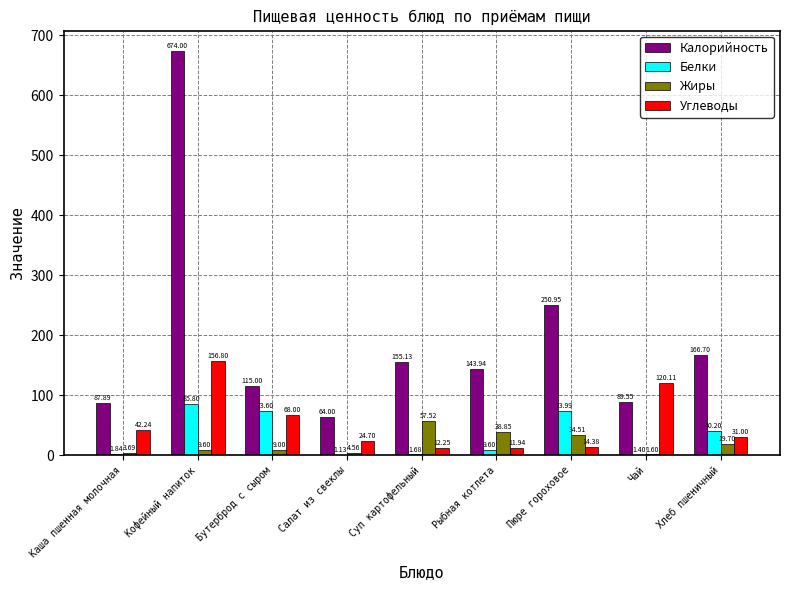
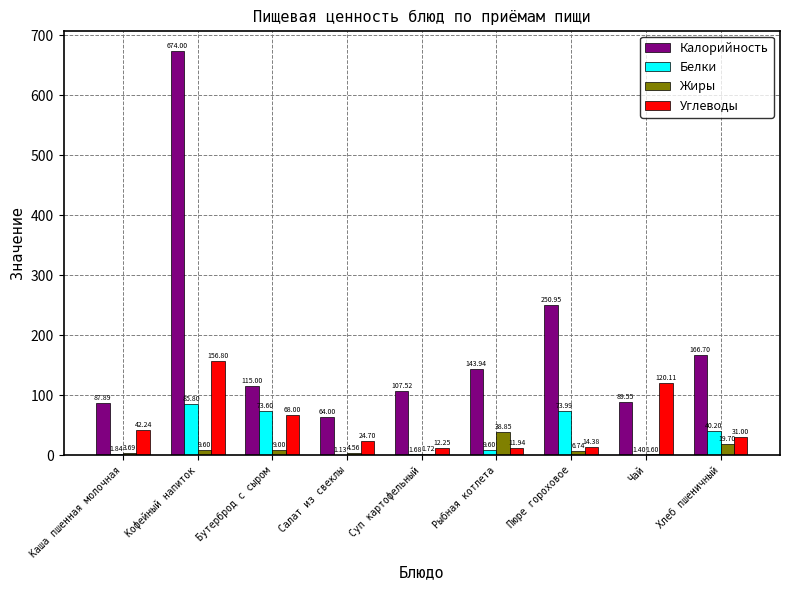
Калорийность, Суп картофельный: 155.13 -> 107.52
Жиры, Суп картофельный: 57.52 -> 1.72
Жиры, Пюре гороховое: 34.51 -> 6.74
